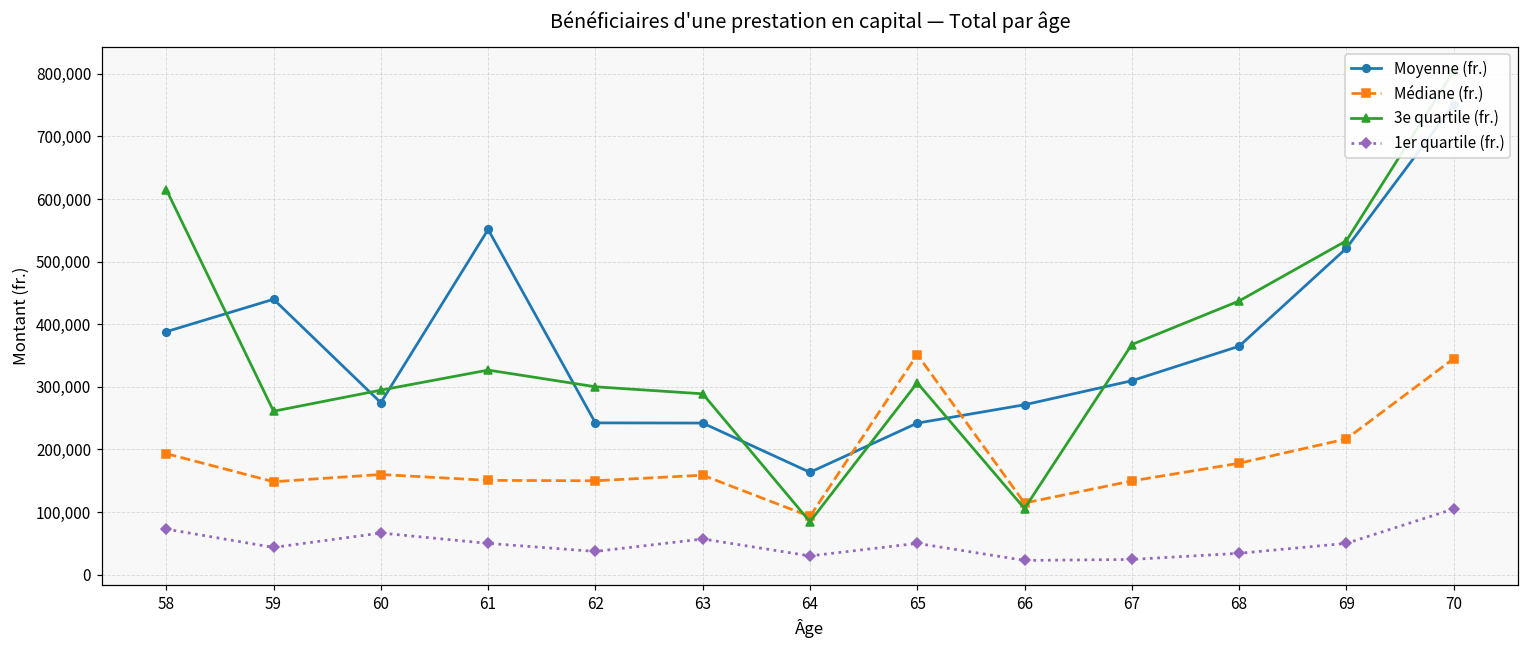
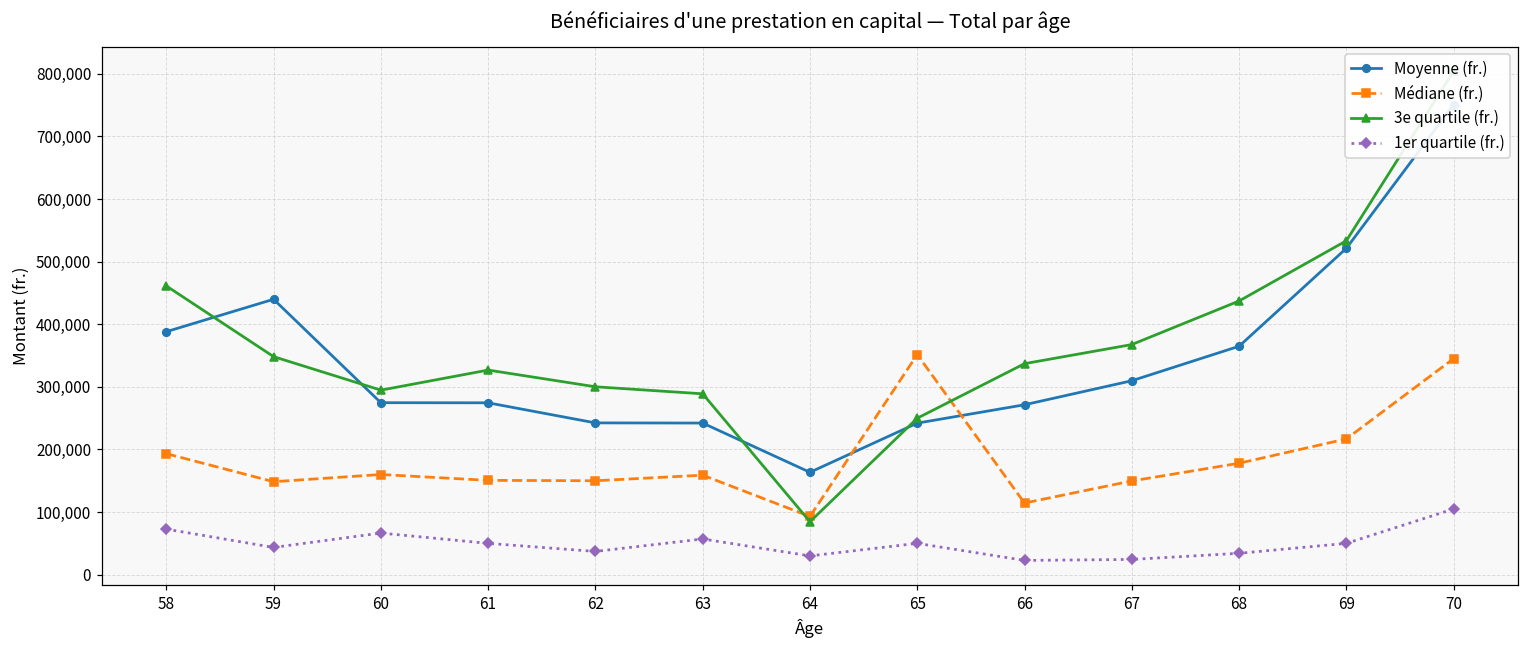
3e quartile (fr.), 58: 620,000 -> 460,000
3e quartile (fr.), 59: 260,000 -> 350,000
Moyenne (fr.), 61: 550,000 -> 270,000
3e quartile (fr.), 65: 310,000 -> 250,000
3e quartile (fr.), 66: 110,000 -> 340,000
